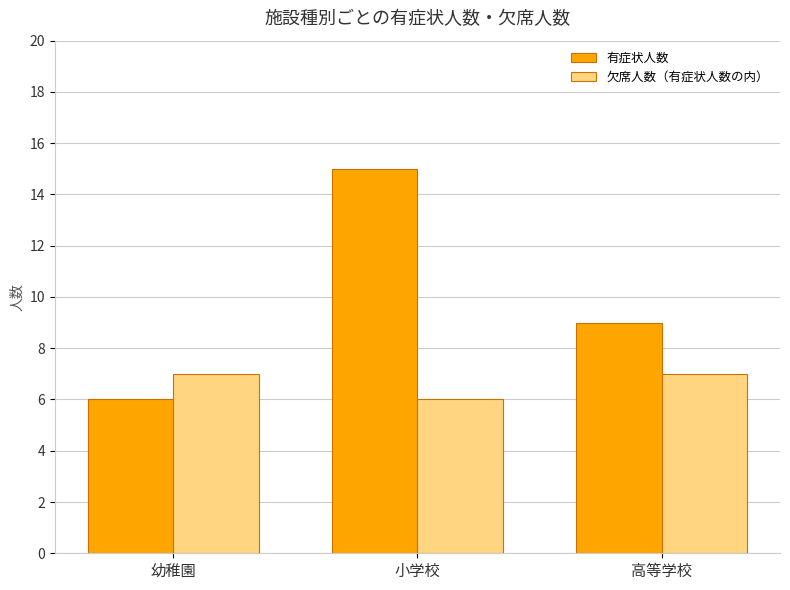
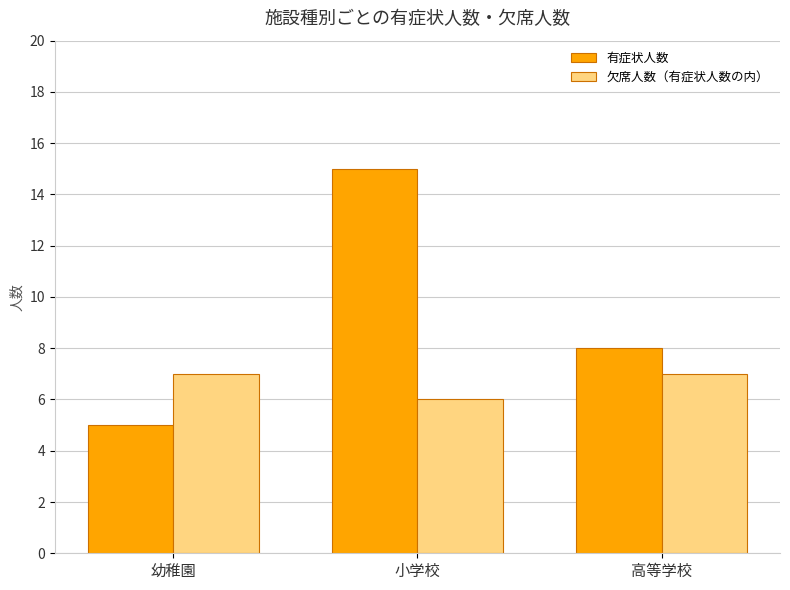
有症状人数, 幼稚園: 6 -> 5
有症状人数, 高等学校: 9 -> 8
